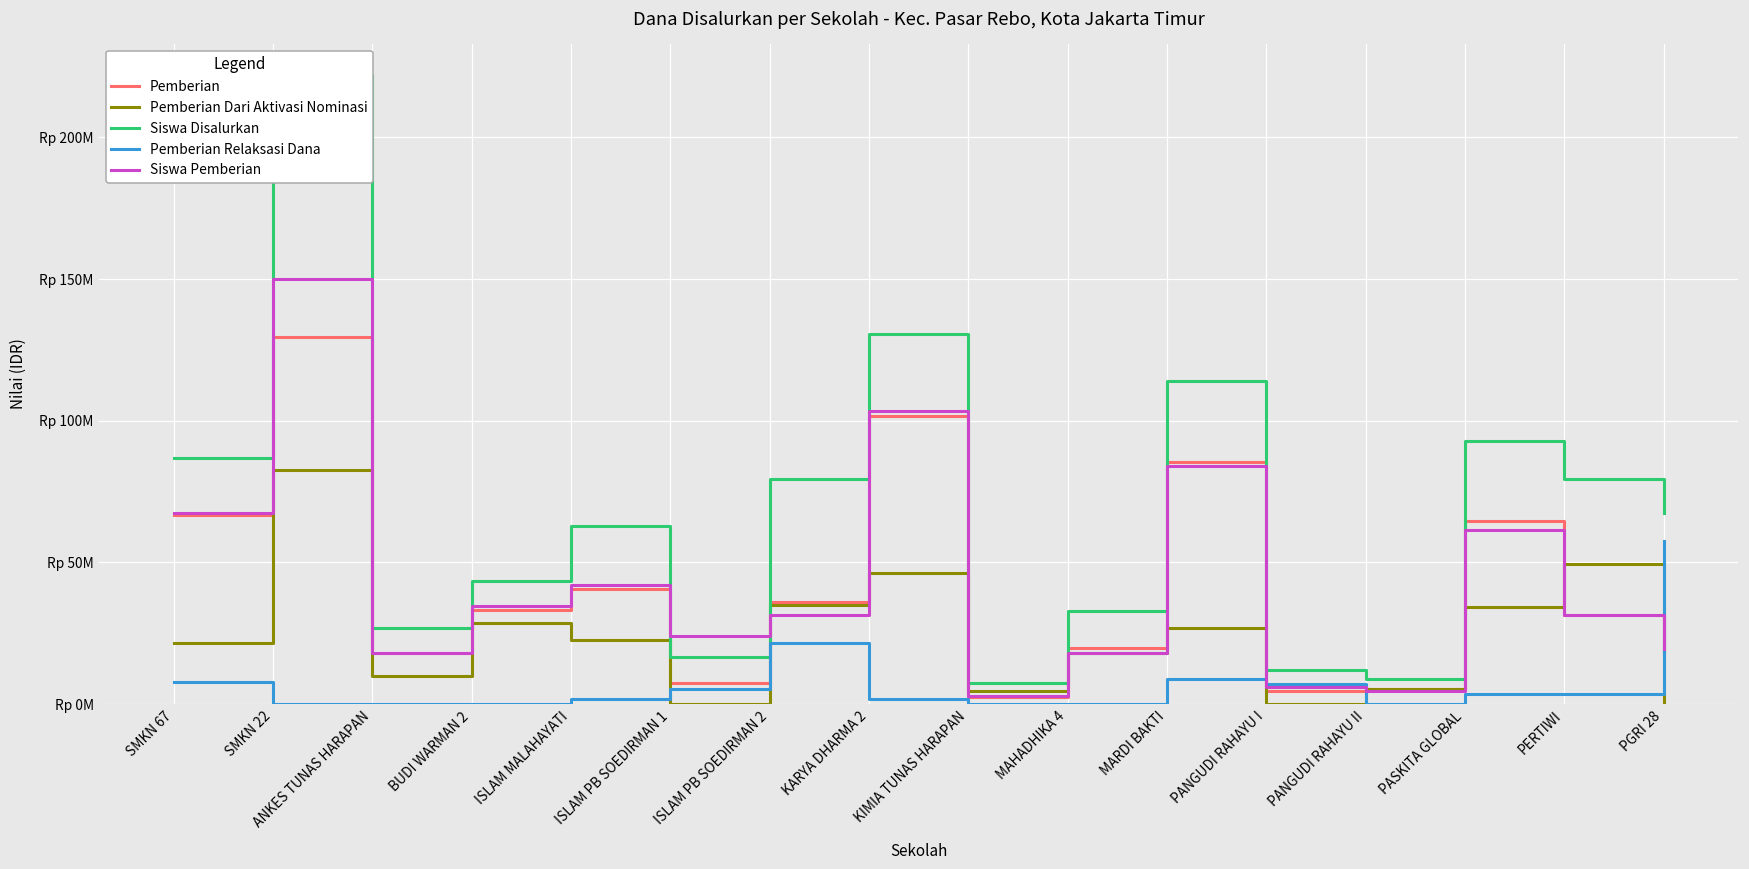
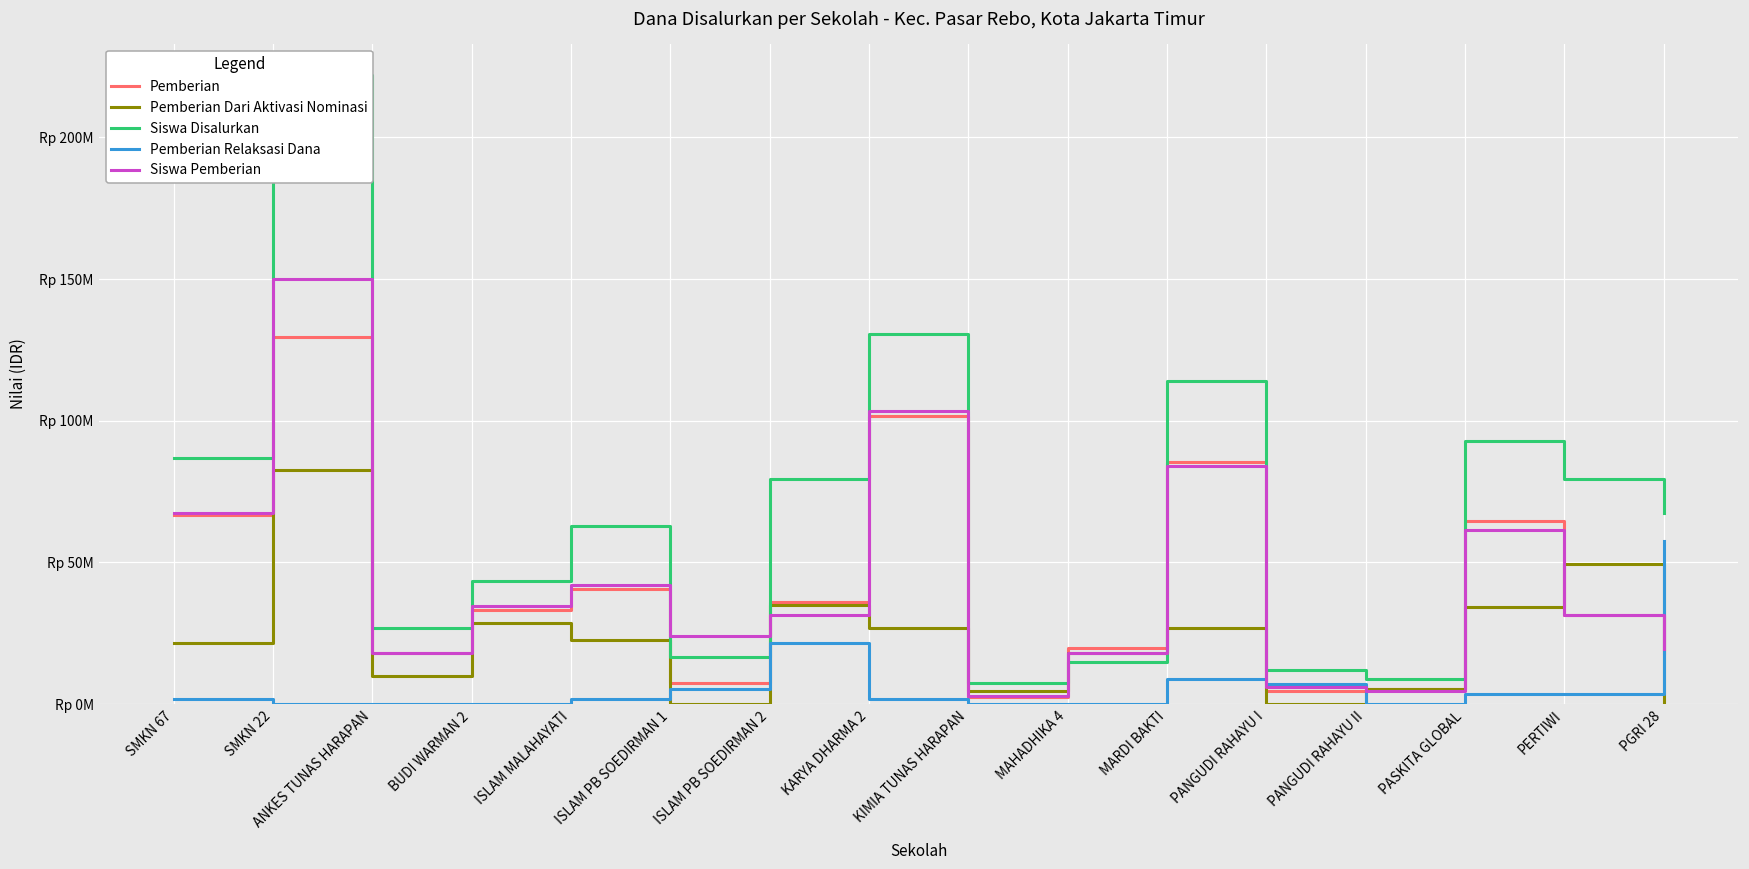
Pemberian Relaksasi Dana, SMKN 67: Rp 8000000 -> Rp 2000000
Pemberian Dari Aktivasi Nominasi, KARYA DHARMA 2: Rp 46000000 -> Rp 27000000
Siswa Disalurkan, MAHADHIKA 4: Rp 33000000 -> Rp 15000000
